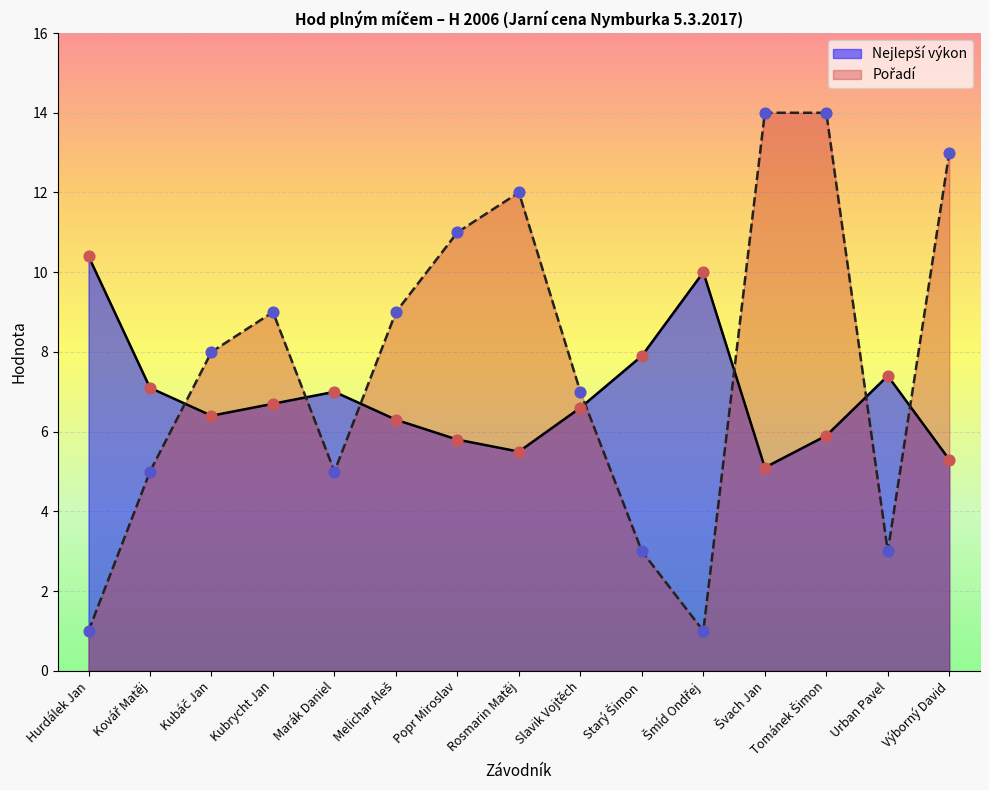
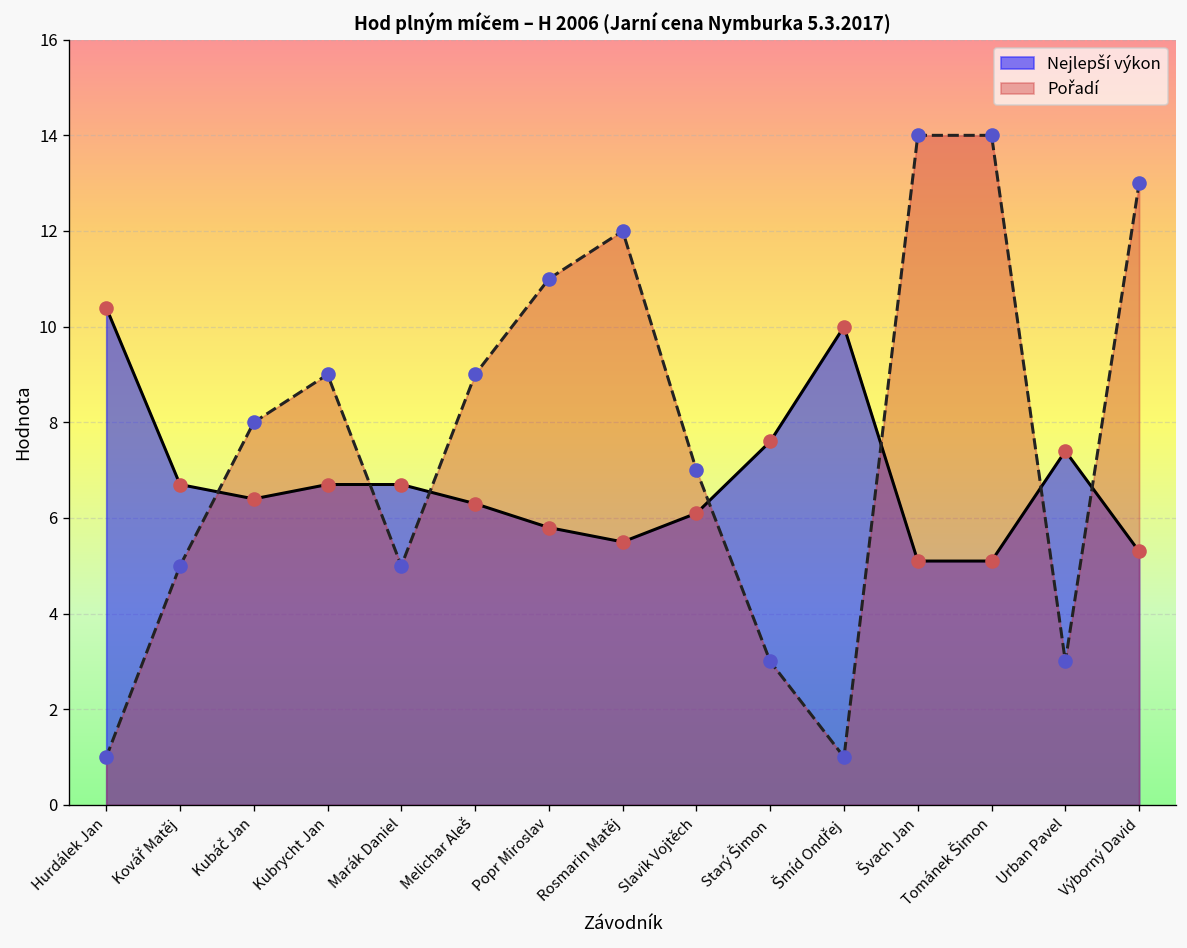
Nejlepší výkon, Kovář Matěj: 7.1 -> 6.7
Nejlepší výkon, Marák Daniel: 7.0 -> 6.7
Nejlepší výkon, Slavik Vojtěch: 6.6 -> 6.1
Nejlepší výkon, Starý Šimon: 7.9 -> 7.6
Nejlepší výkon, Tománek Šimon: 5.9 -> 5.1
